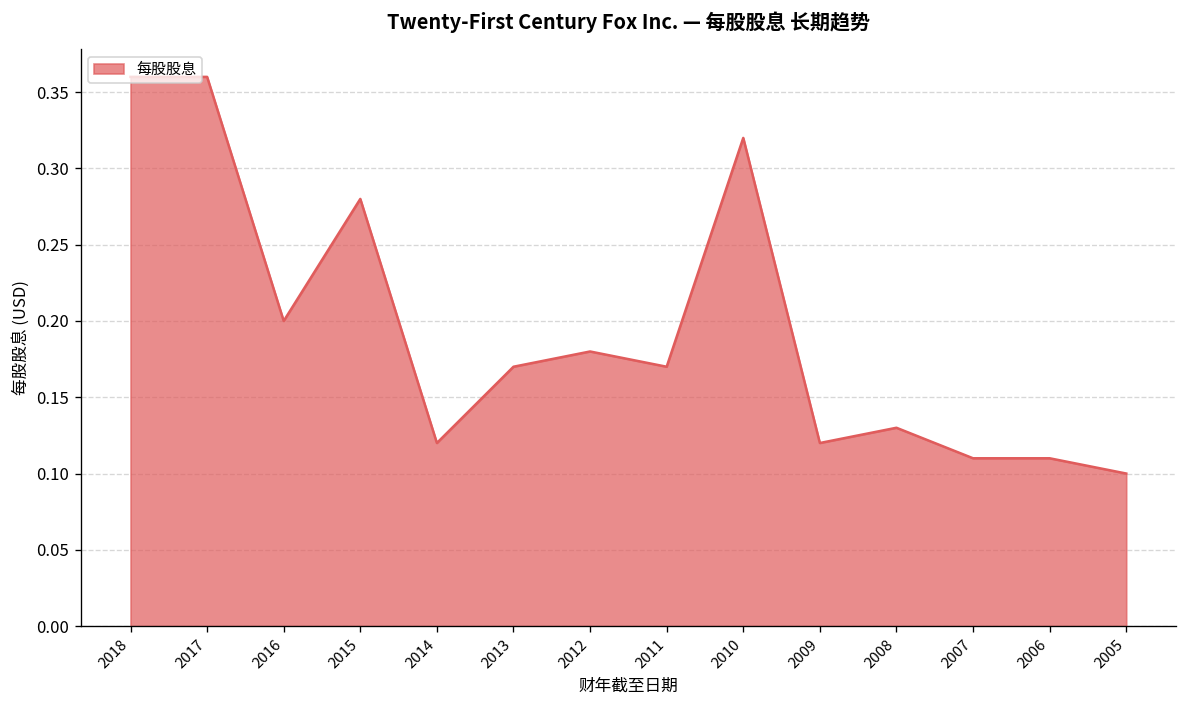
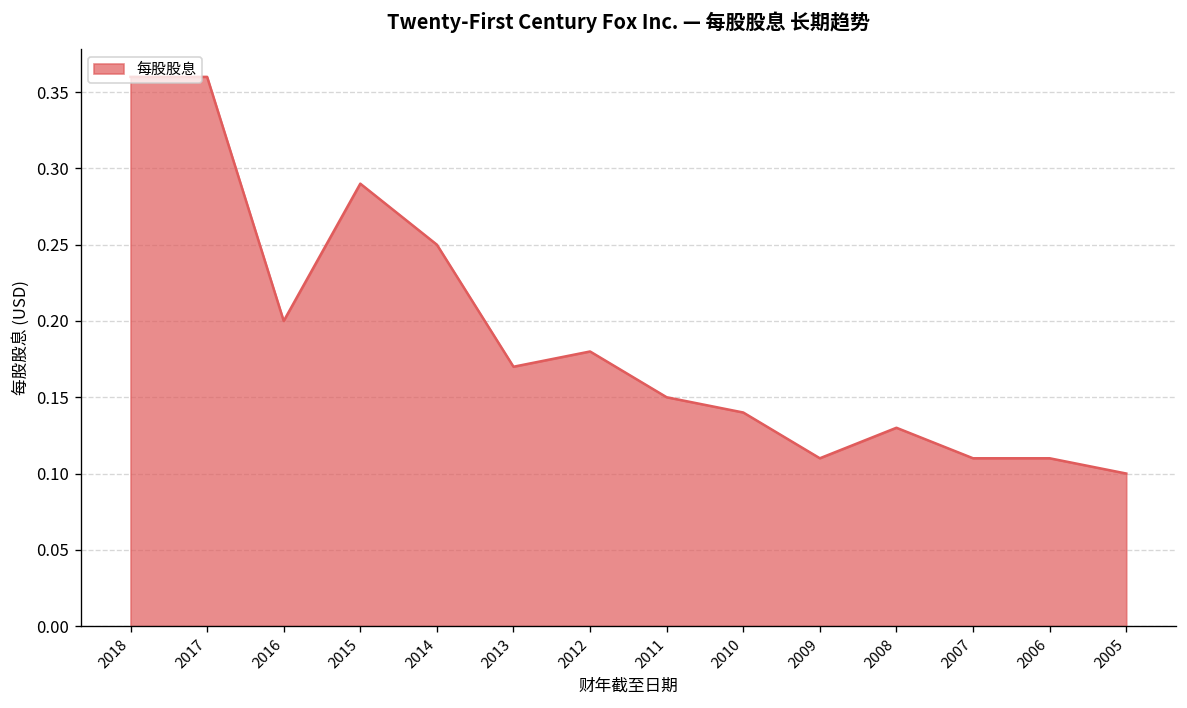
2015: 0.28 -> 0.29
2014: 0.12 -> 0.25
2011: 0.17 -> 0.15
2010: 0.32 -> 0.14
2009: 0.12 -> 0.11
